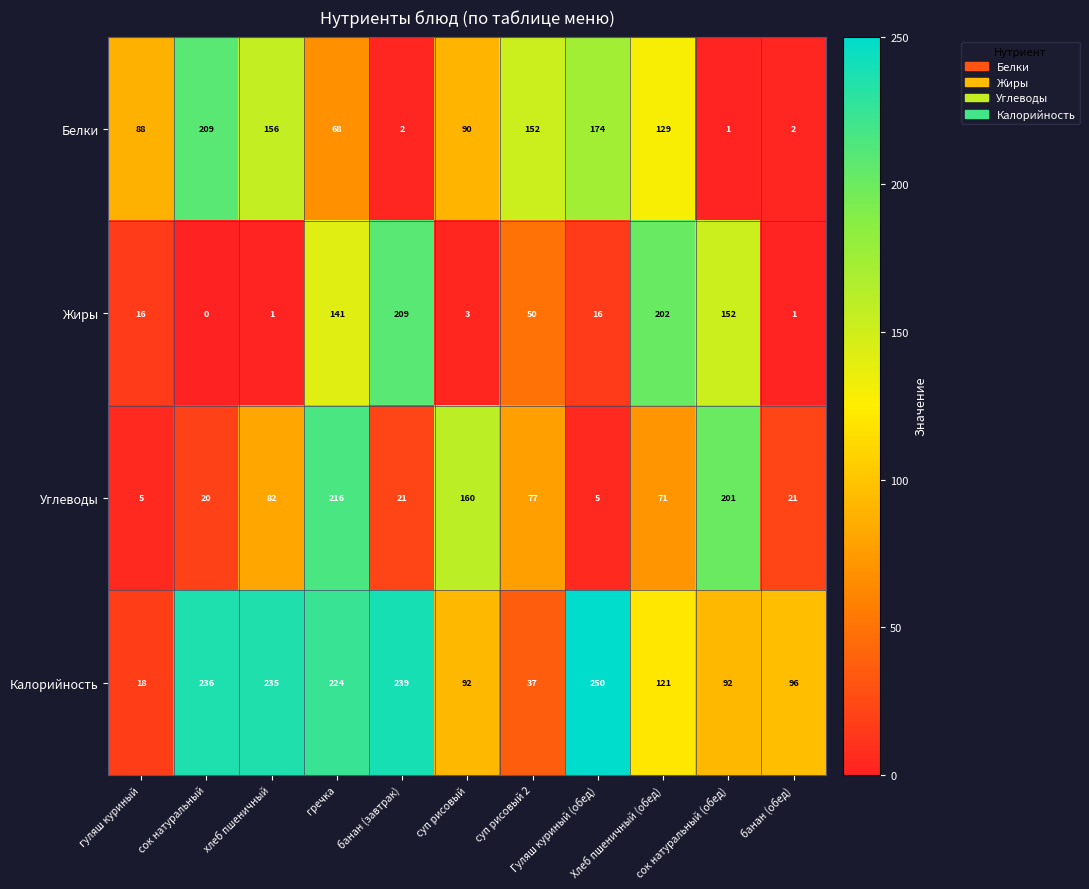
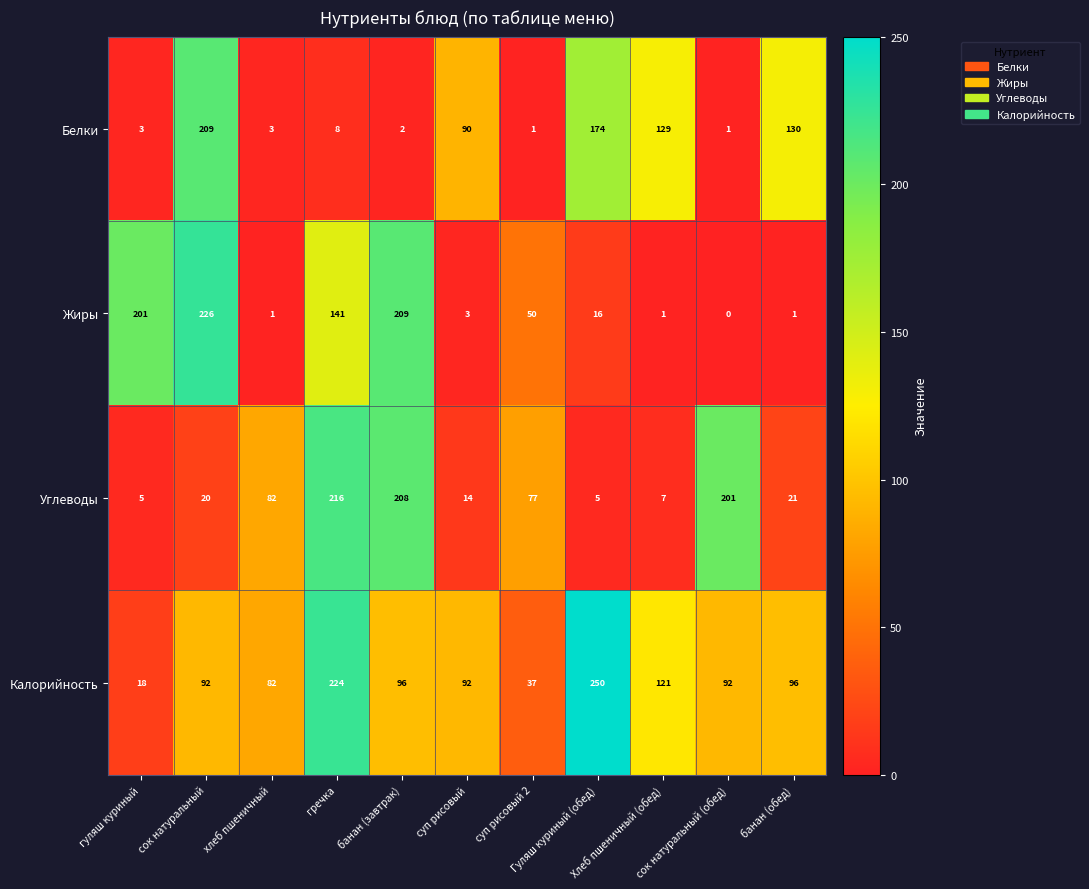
Белки, гуляш куриный: 88 -> 3
Белки, хлеб пшеничный: 156 -> 3
Белки, гречка: 68 -> 8
Белки, суп рисовый 2: 152 -> 1
Белки, банан (обед): 2 -> 130
Жиры, гуляш куриный: 16 -> 201
Жиры, сок натуральный: 0 -> 226
Жиры, Хлеб пшеничный (обед): 202 -> 1
Жиры, сок натуральный (обед): 152 -> 0
Углеводы, банан (завтрак): 21 -> 208
Углеводы, суп рисовый: 160 -> 14
Углеводы, Хлеб пшеничный (обед): 71 -> 7
Калорийность, сок натуральный: 236 -> 92
Калорийность, хлеб пшеничный: 235 -> 82
Калорийность, банан (завтрак): 239 -> 96
